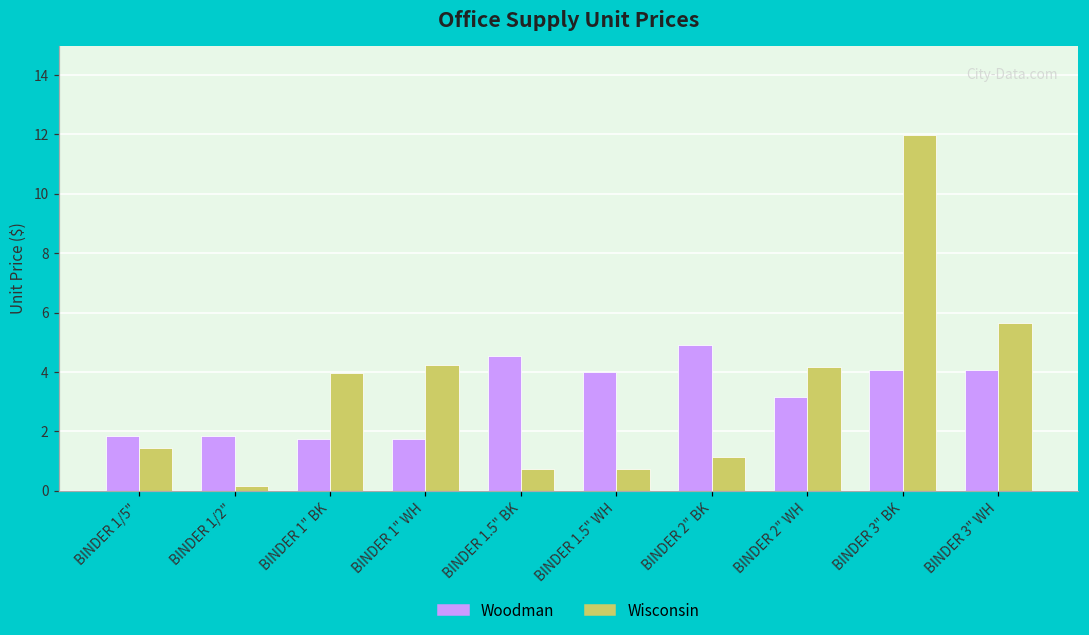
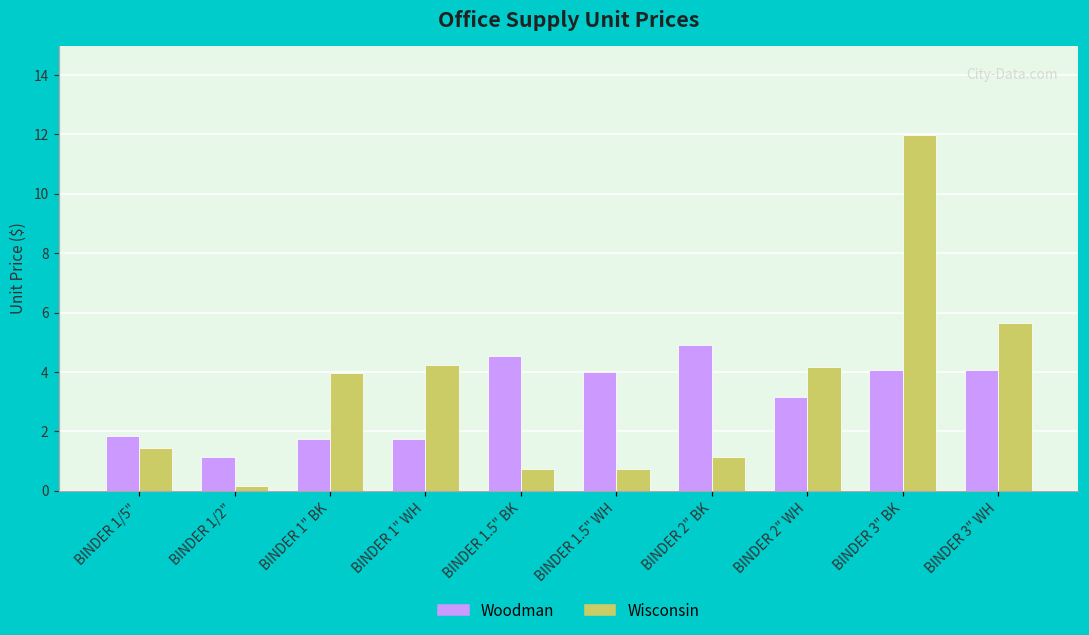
Woodman, BINDER 1/2": 1.9 -> 1.1
